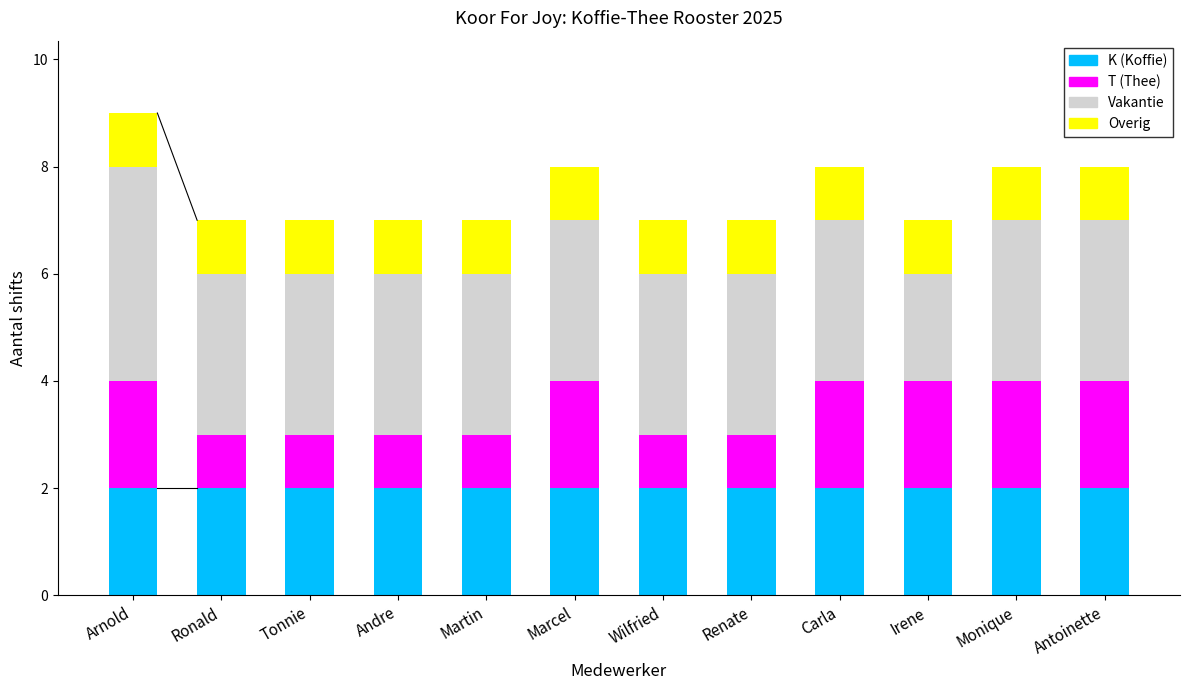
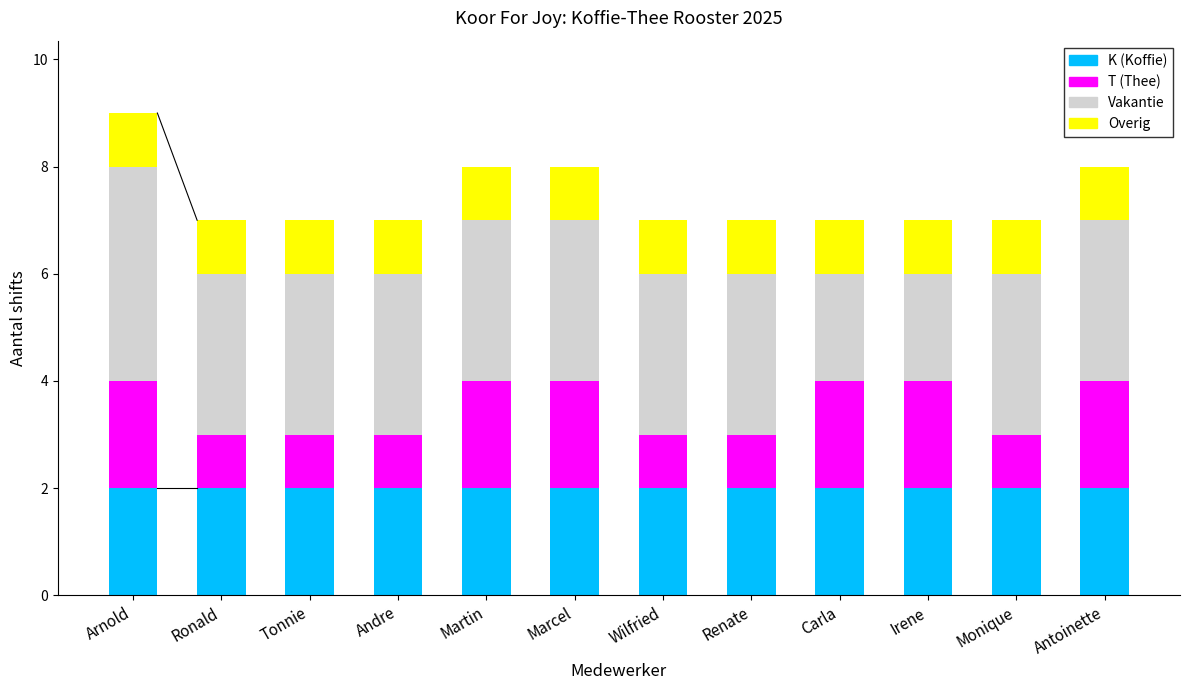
T (Thee), Martin: 1 -> 2
Vakantie, Carla: 3 -> 2
T (Thee), Monique: 2 -> 1
